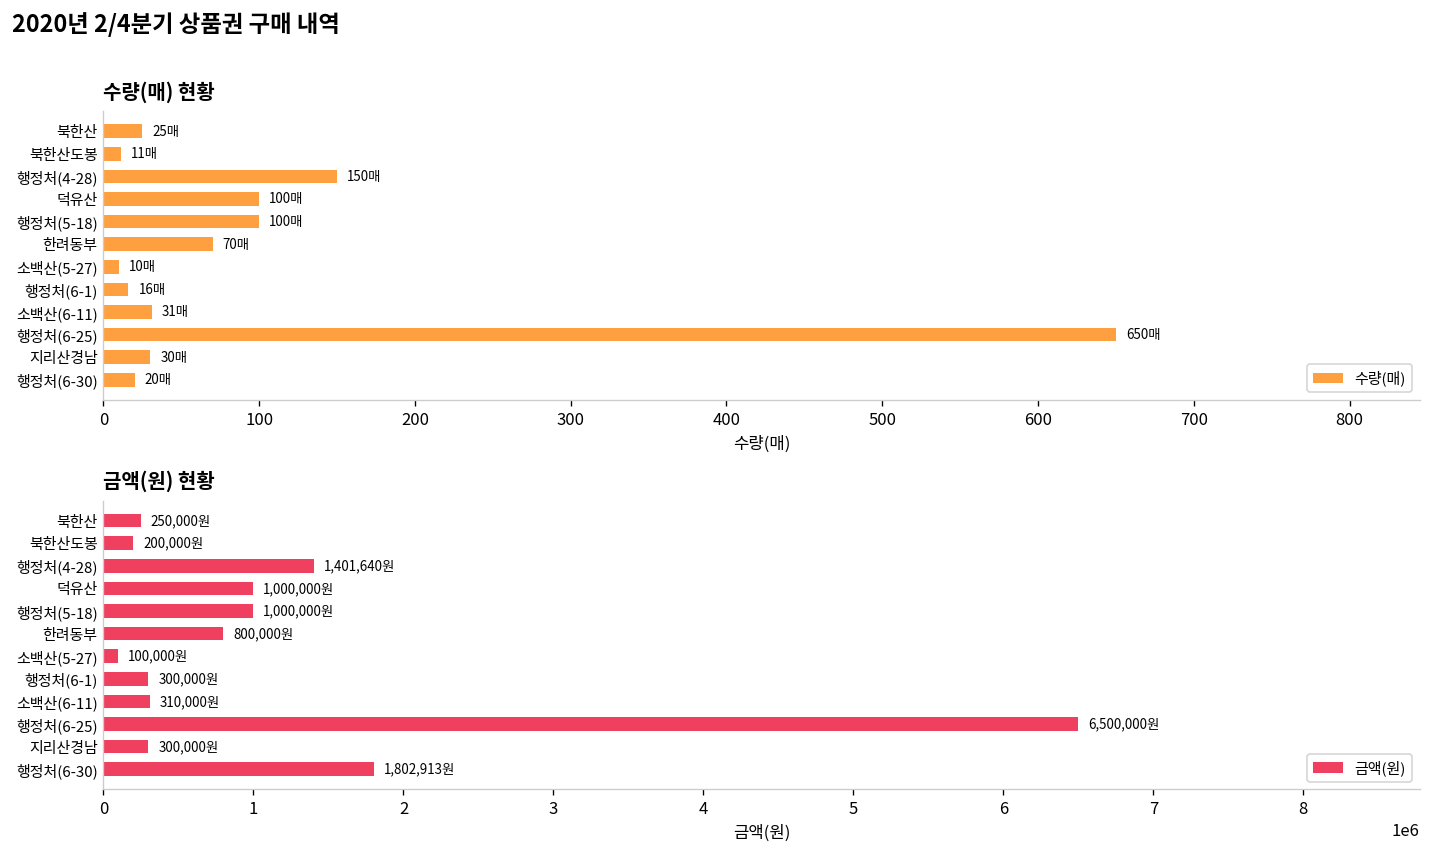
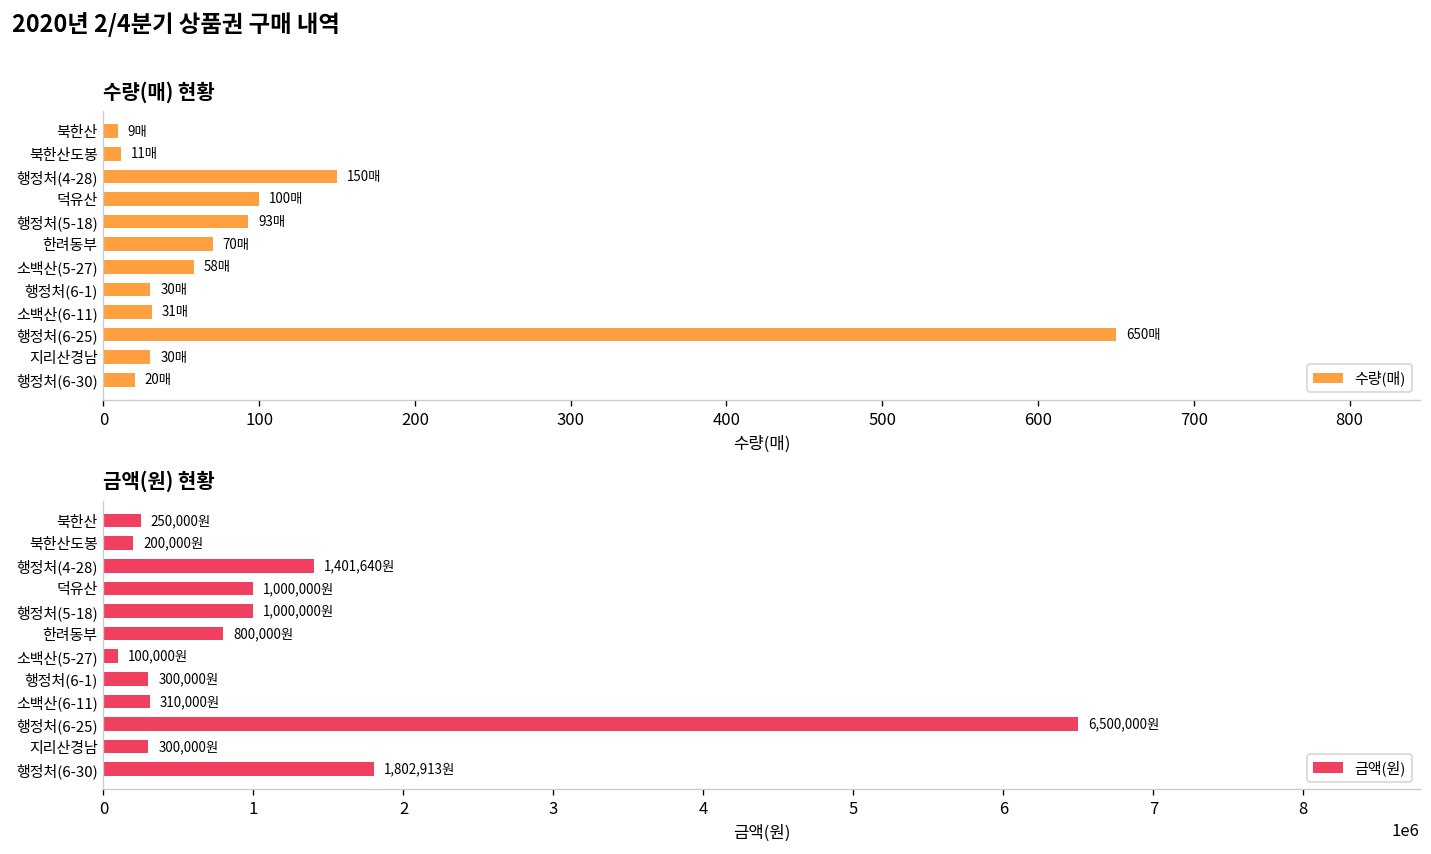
수량(매) 현황, 북한산: 25매 -> 9매
수량(매) 현황, 행정처(5-18): 100매 -> 93매
수량(매) 현황, 소백산(5-27): 10매 -> 58매
수량(매) 현황, 행정처(6-1): 16매 -> 30매
